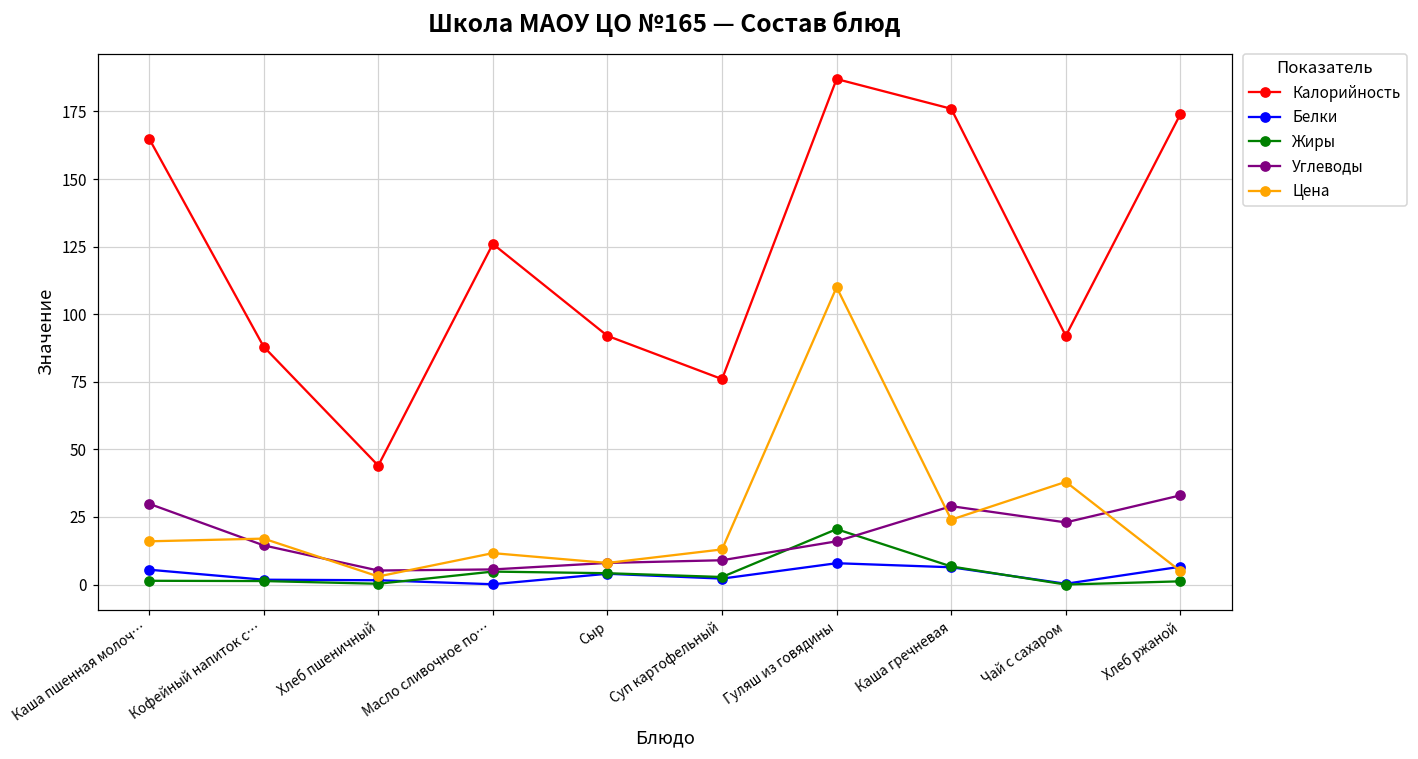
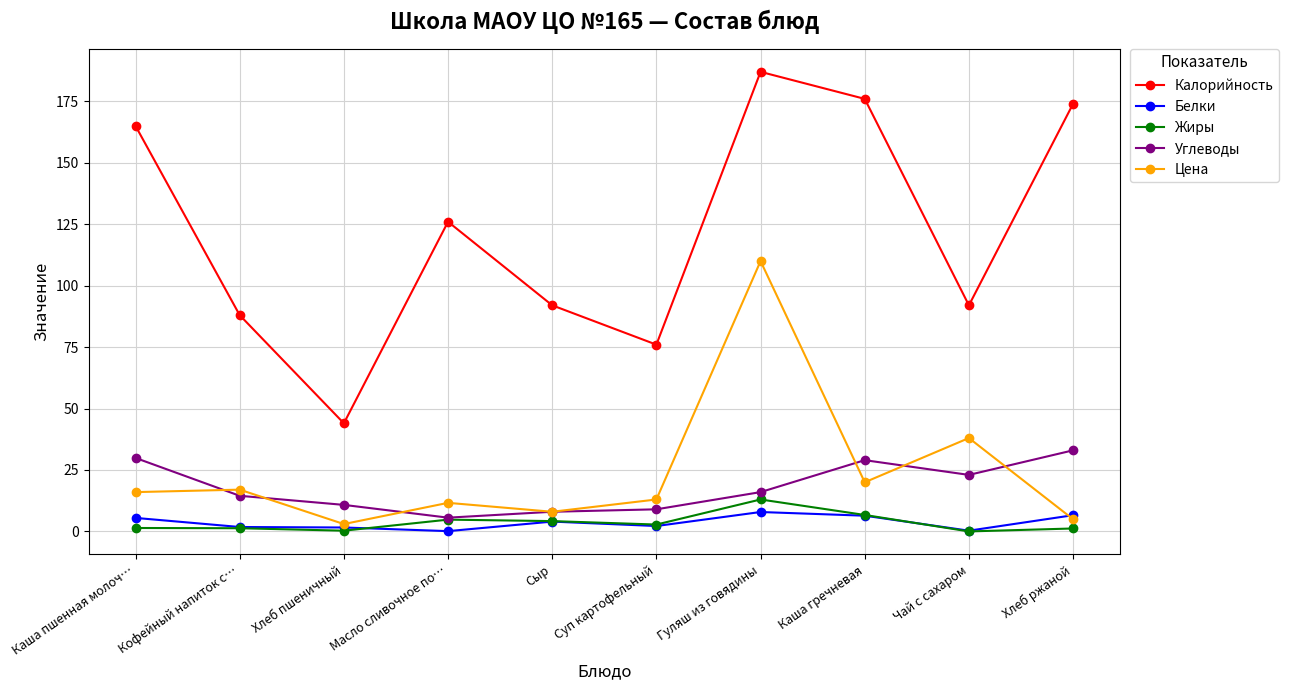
Углеводы, Хлеб пшеничный: 5 -> 11
Жиры, Гуляш из говядины: 21 -> 13
Цена, Каша гречневая: 24 -> 20
